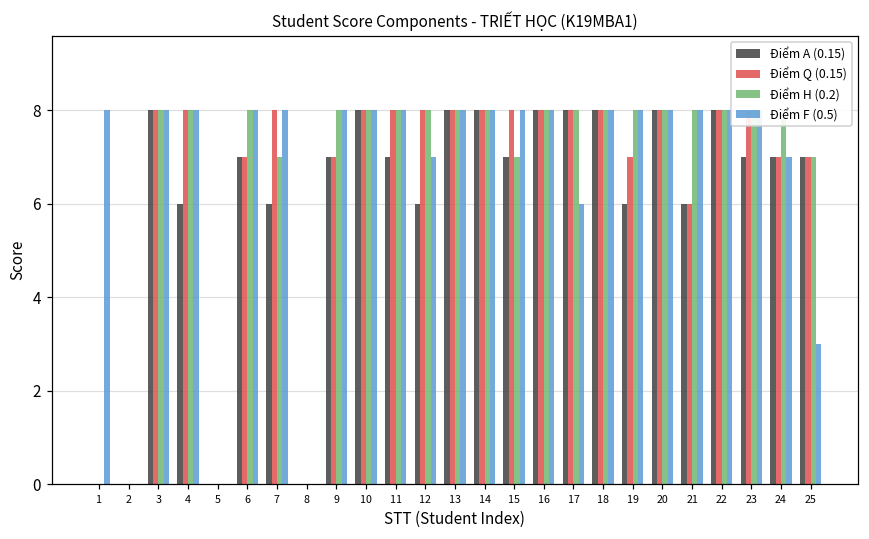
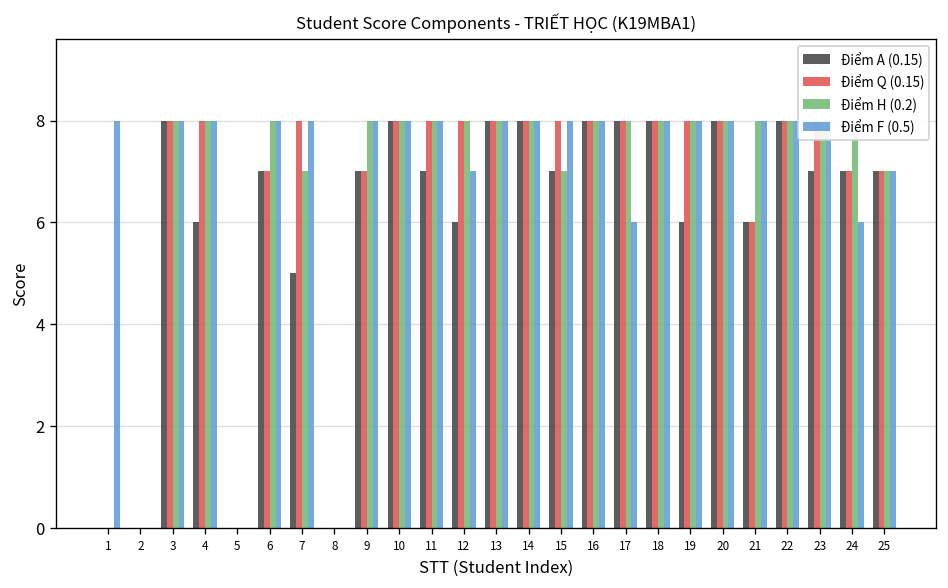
Điểm A (0.15), 7: 6 -> 5
Điểm Q (0.15), 19: 7 -> 8
Điểm F (0.5), 24: 7 -> 6
Điểm F (0.5), 25: 3 -> 7
